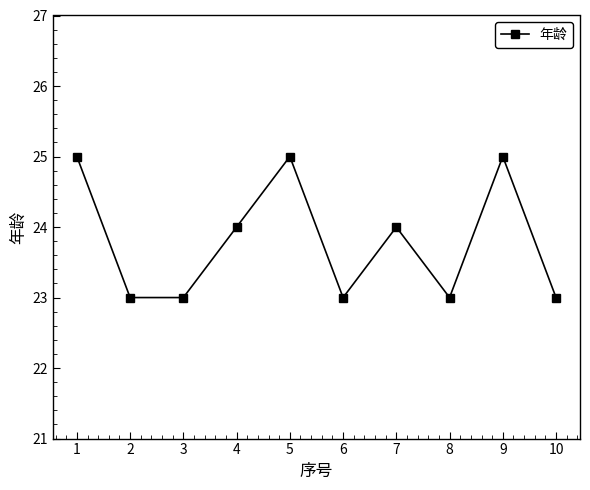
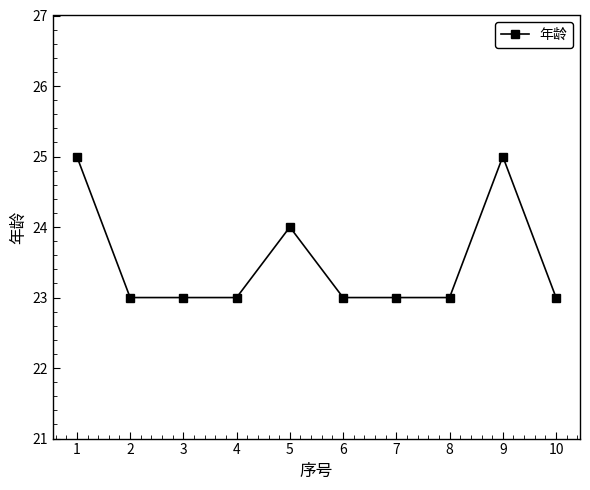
4: 24 -> 23
5: 25 -> 24
7: 24 -> 23
